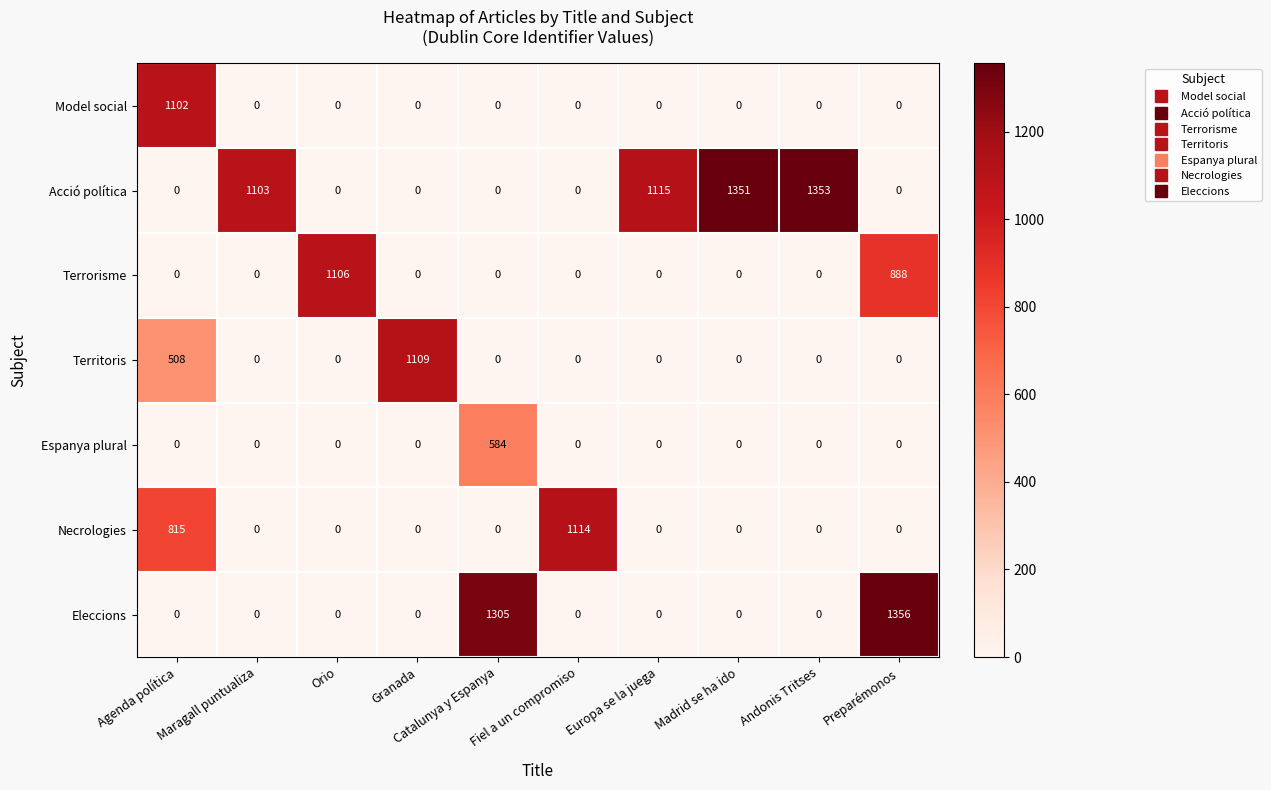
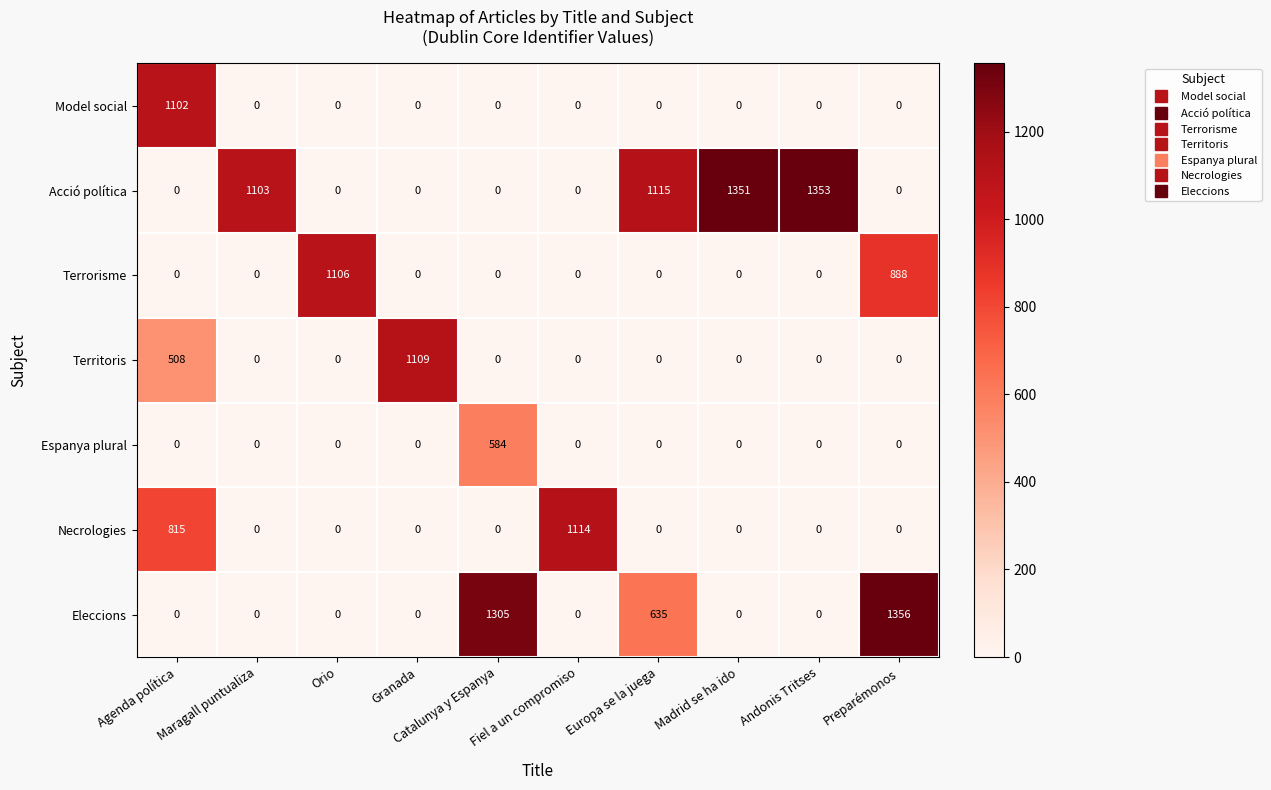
Eleccions, Europa se la juega: 0 -> 635
